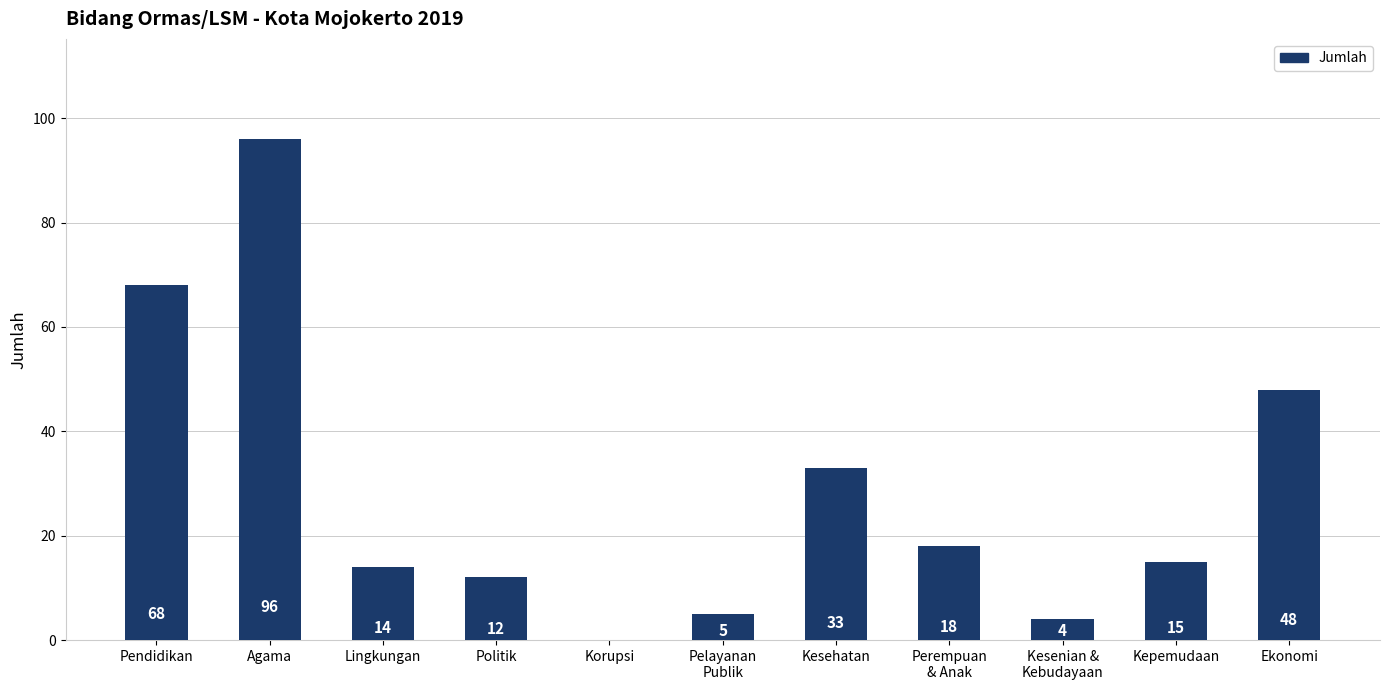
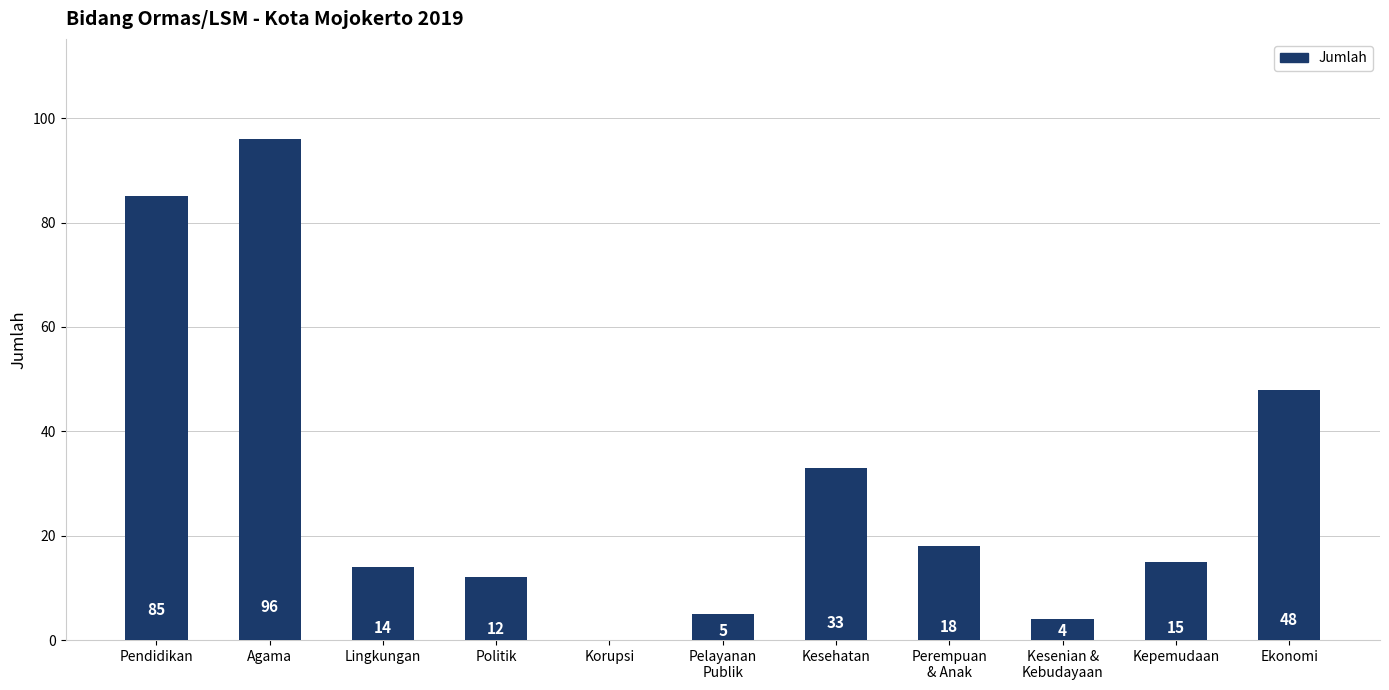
Pendidikan: 68 -> 85
